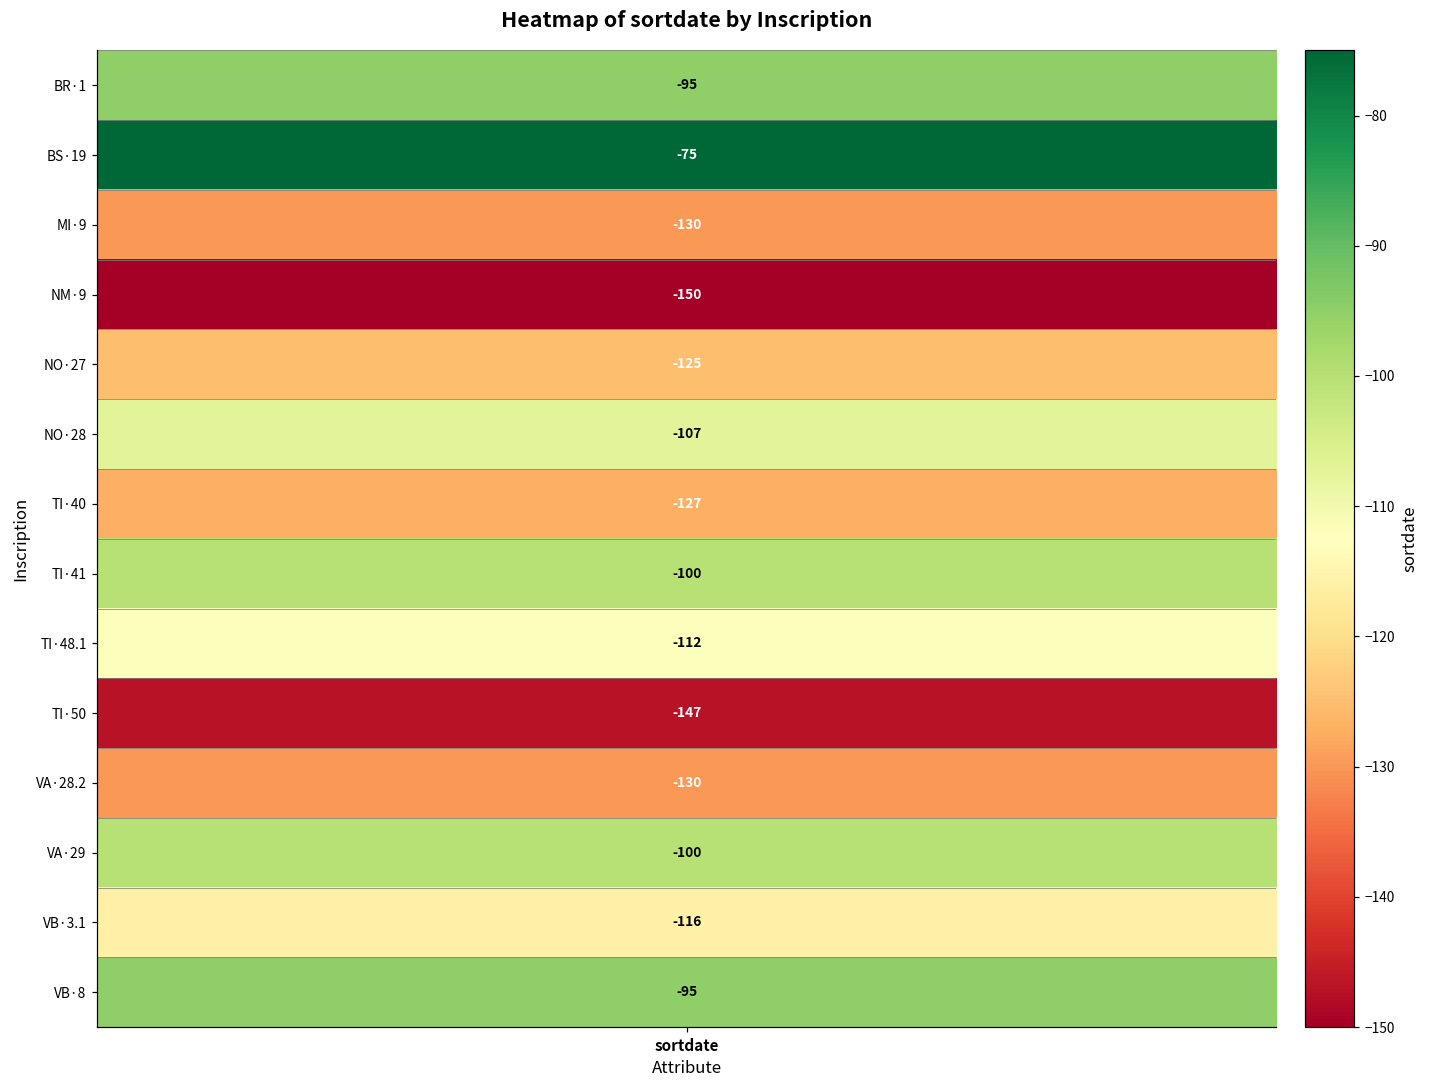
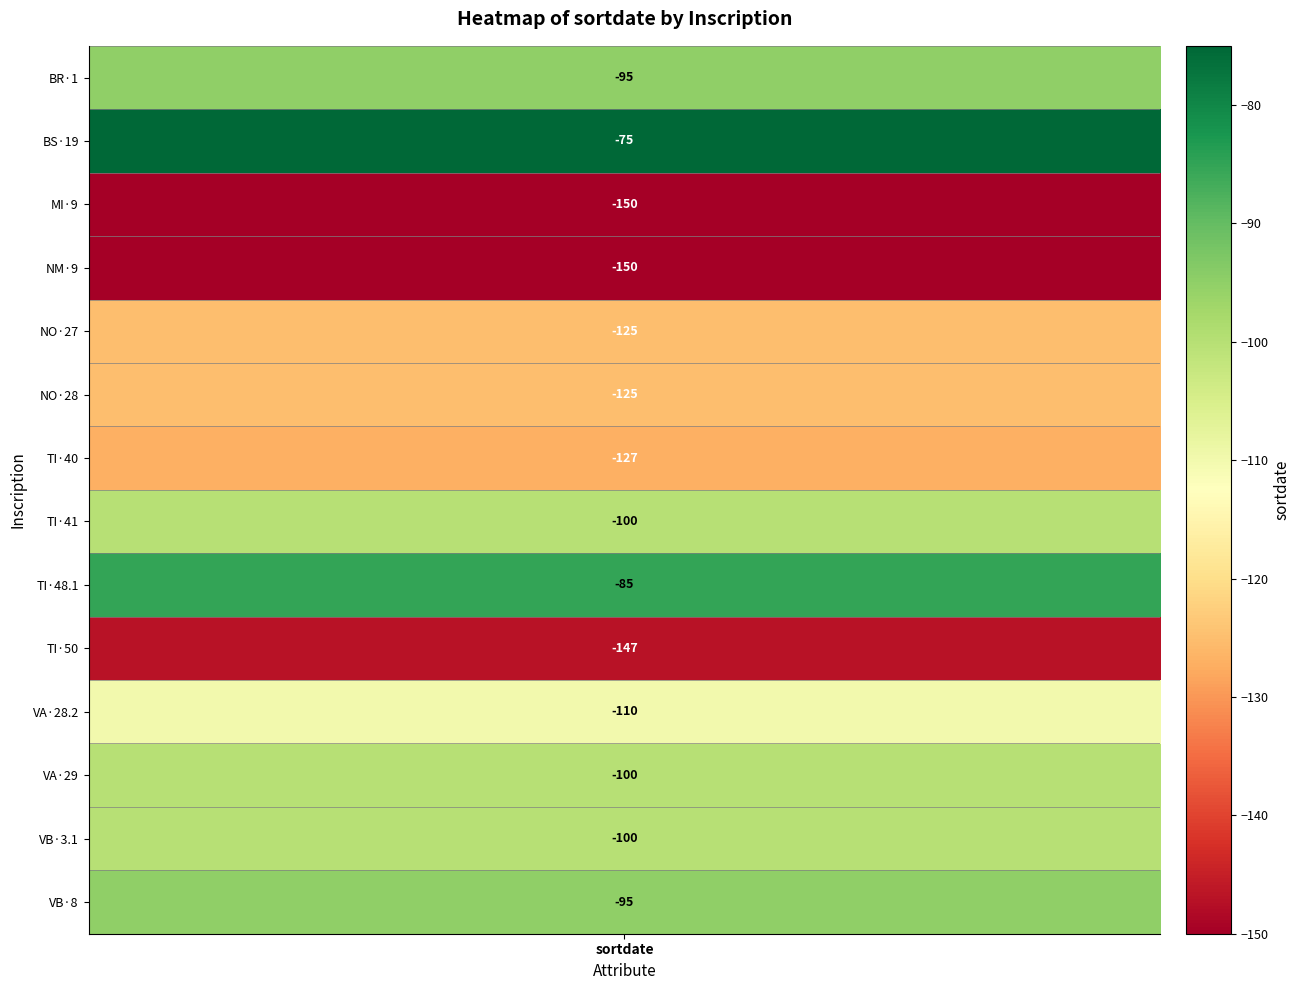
MI·9, sortdate: -130 -> -150
NO·28, sortdate: -107 -> -125
TI·48.1, sortdate: -112 -> -85
VA·28.2, sortdate: -130 -> -110
VB·3.1, sortdate: -116 -> -100
